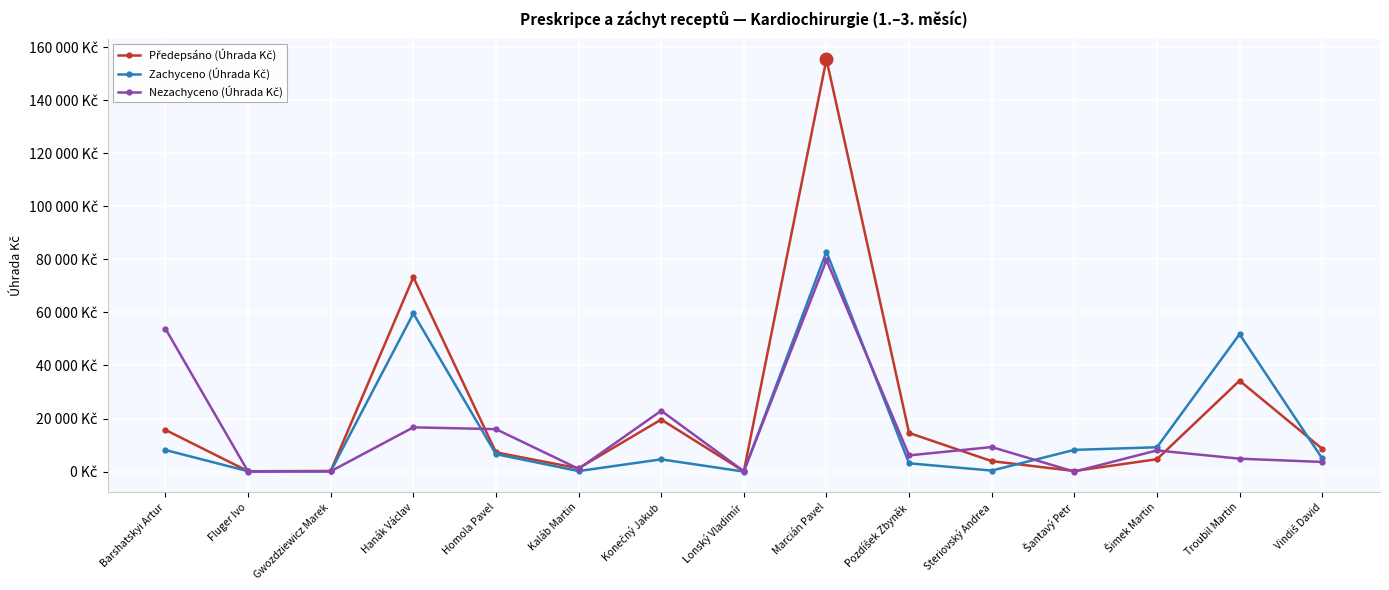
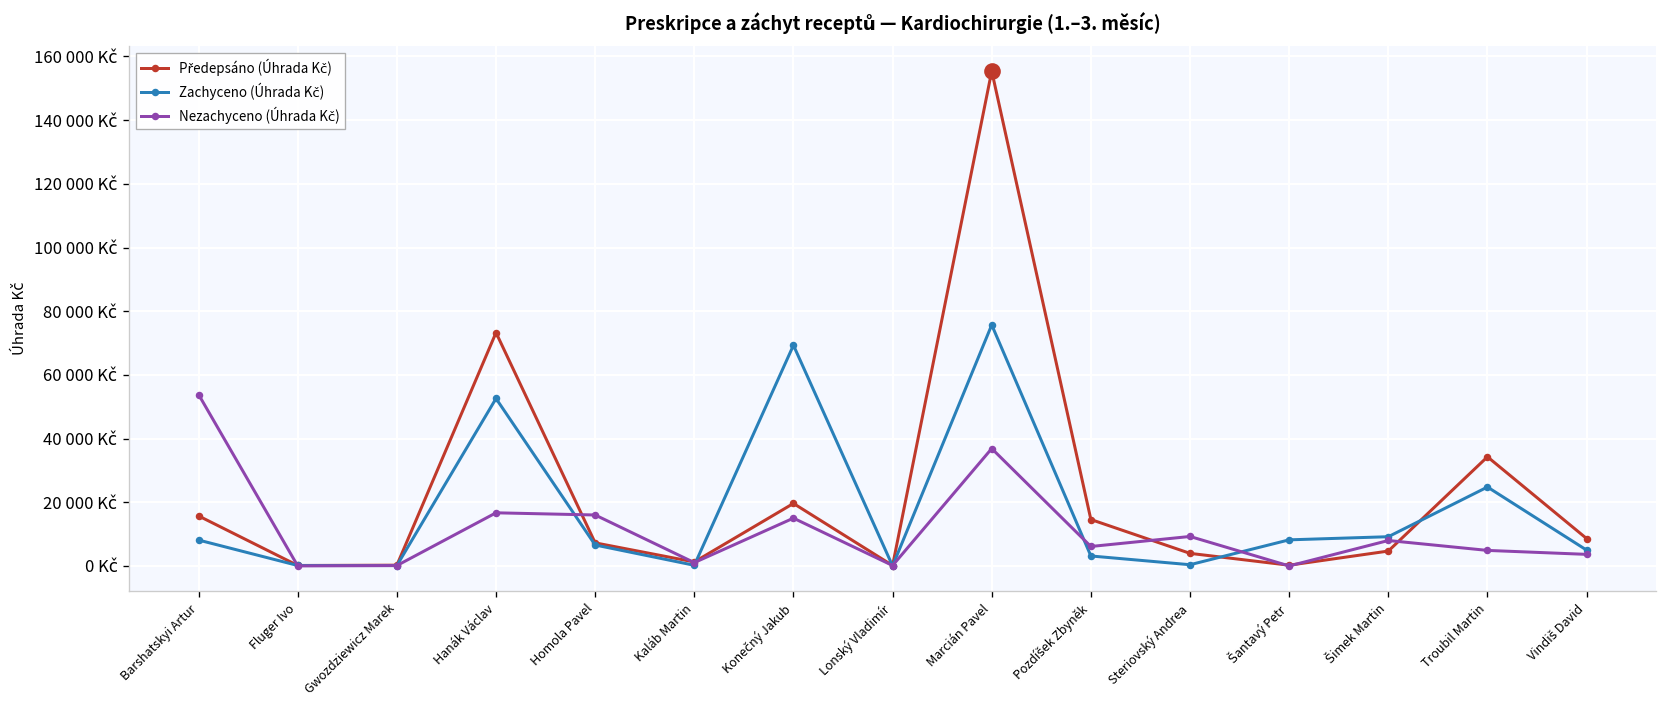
Zachyceno (Úhrada Kč), Hanák Václav: 60000 Kč -> 53000 Kč
Zachyceno (Úhrada Kč), Konečný Jakub: 5000 Kč -> 69000 Kč
Nezachyceno (Úhrada Kč), Konečný Jakub: 23000 Kč -> 15000 Kč
Zachyceno (Úhrada Kč), Marcián Pavel: 83000 Kč -> 76000 Kč
Nezachyceno (Úhrada Kč), Marcián Pavel: 80000 Kč -> 37000 Kč
Zachyceno (Úhrada Kč), Troubil Martin: 52000 Kč -> 25000 Kč
